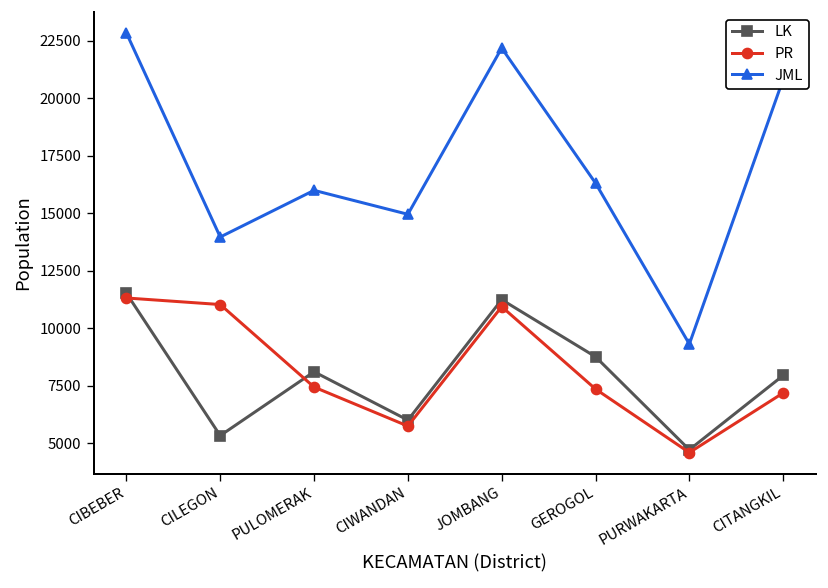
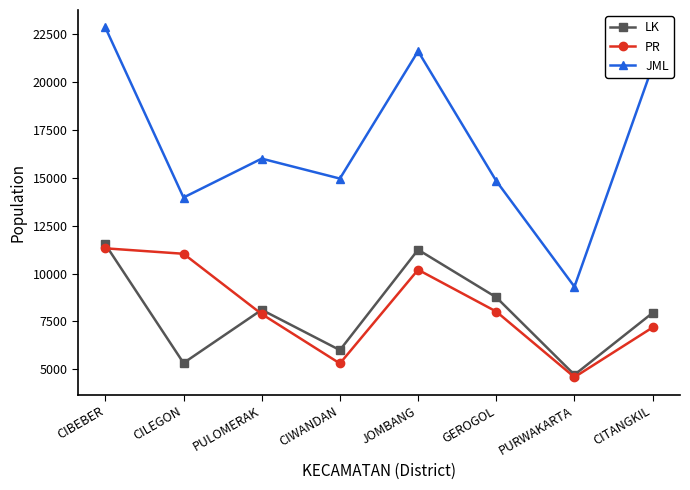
PR, PULOMERAK: 7400 -> 7900
PR, CIWANDAN: 5700 -> 5300
PR, JOMBANG: 10900 -> 10200
JML, JOMBANG: 22200 -> 21600
PR, GEROGOL: 7400 -> 8000
JML, GEROGOL: 16300 -> 14800
